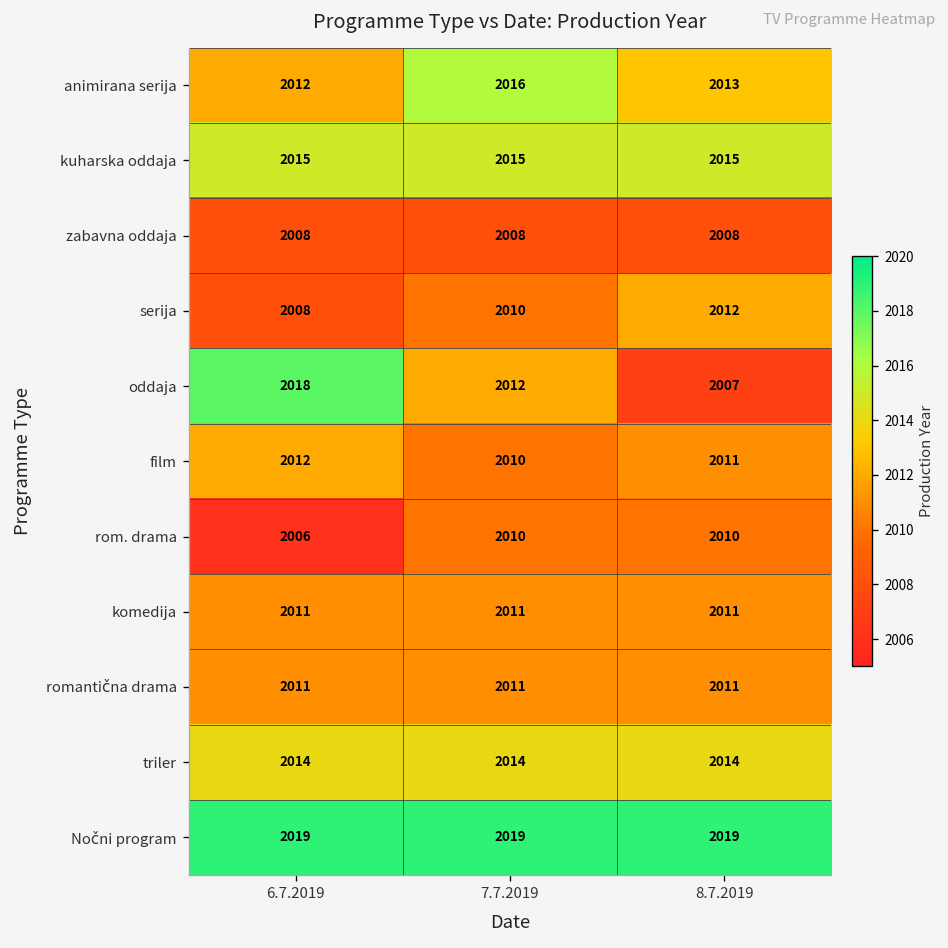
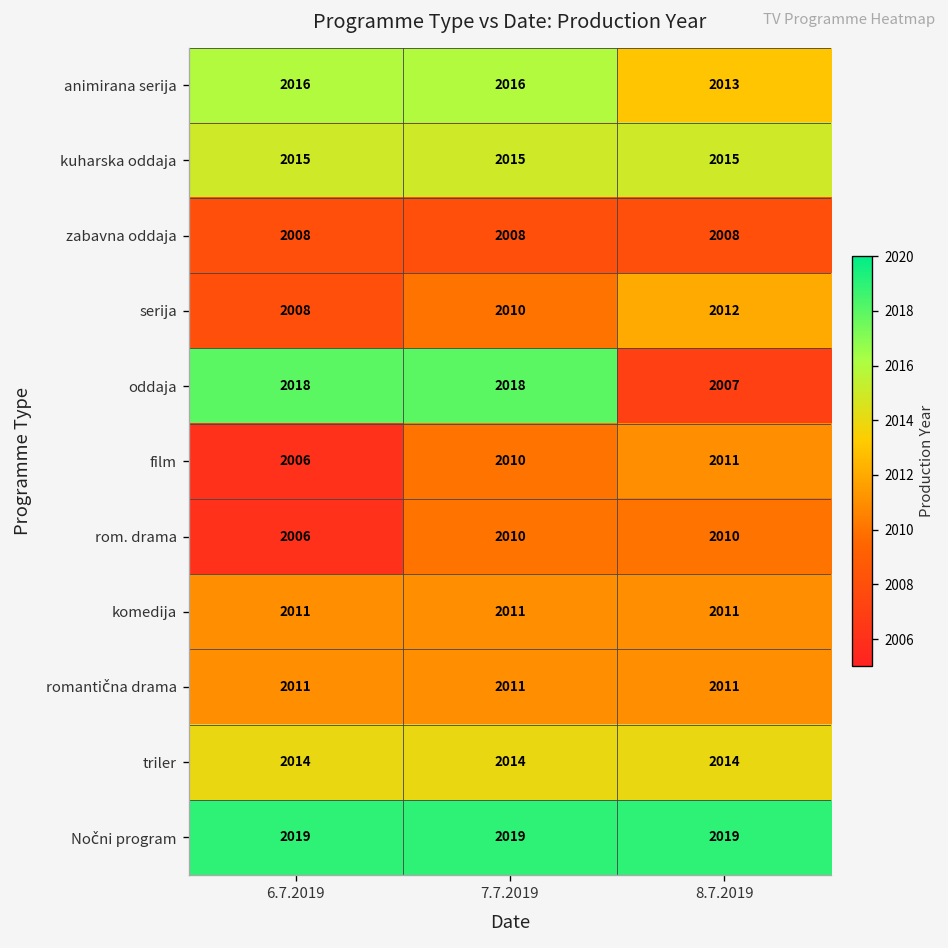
animirana serija, 6.7.2019: 2012 -> 2016
oddaja, 7.7.2019: 2012 -> 2018
film, 6.7.2019: 2012 -> 2006
